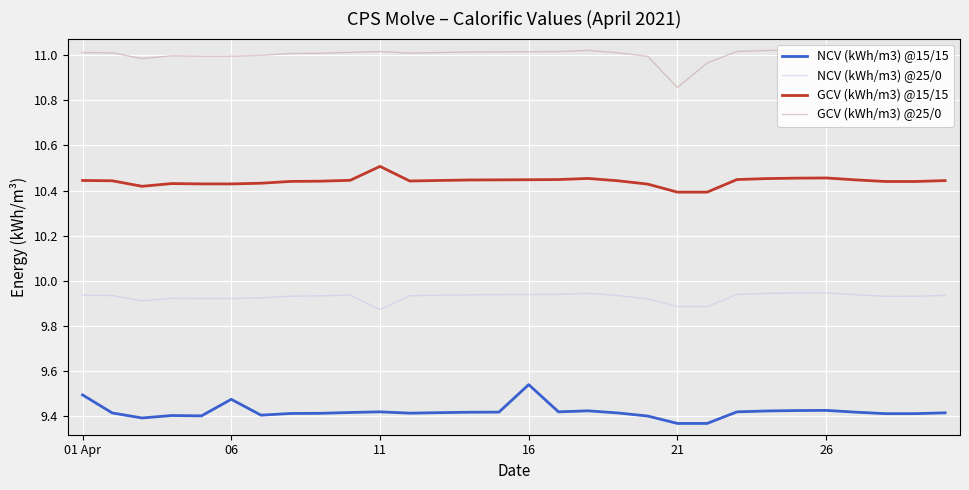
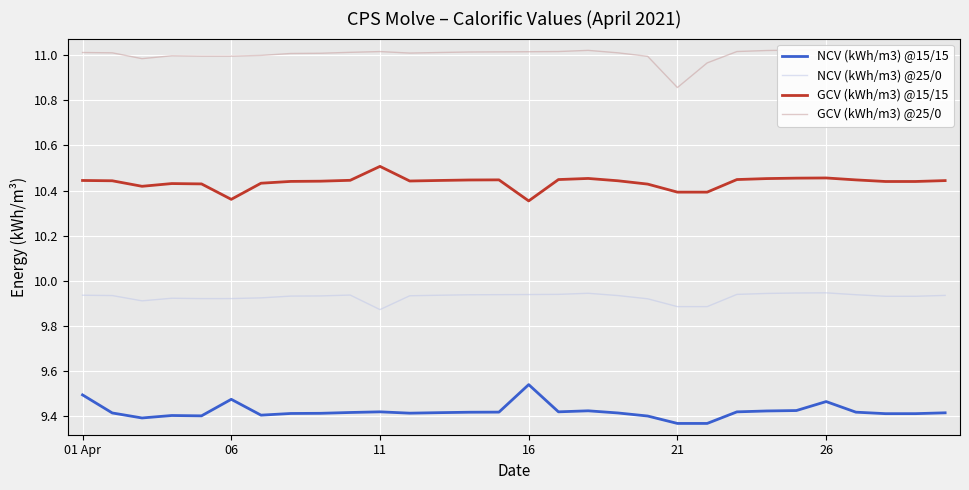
GCV (kWh/m3) @15/15, 06: 10.43 -> 10.36
GCV (kWh/m3) @15/15, 16: 10.45 -> 10.35
NCV (kWh/m3) @15/15, 26: 9.43 -> 9.47
